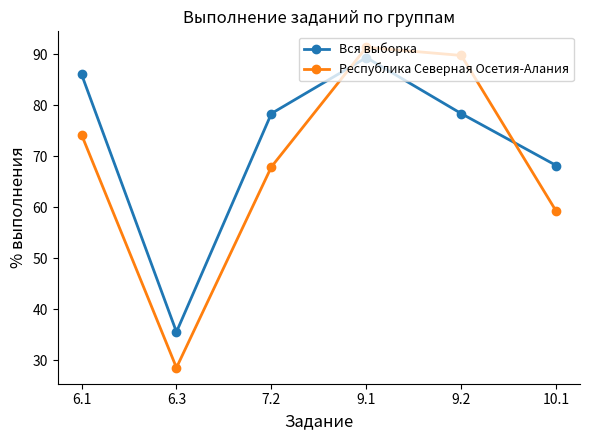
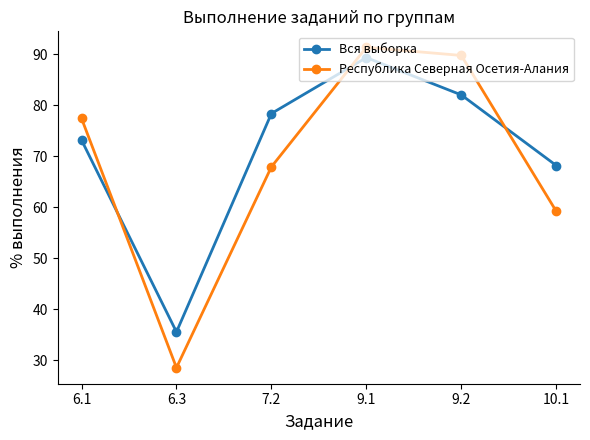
Вся выборка, 6.1: 86 -> 73
Республика Северная Осетия-Алания, 6.1: 74 -> 77
Вся выборка, 9.2: 78 -> 82
